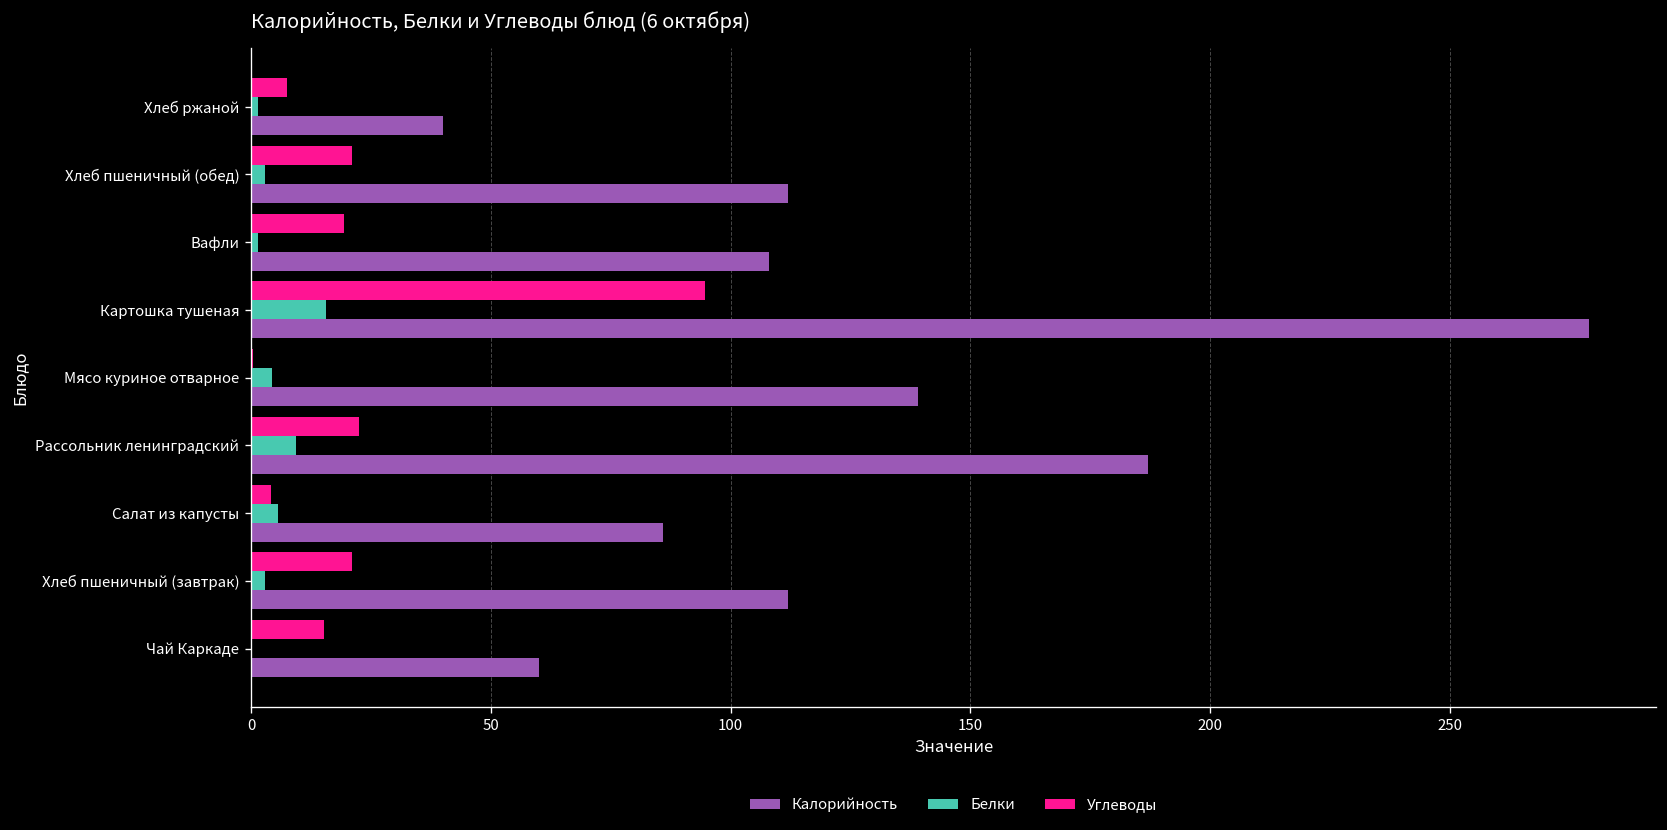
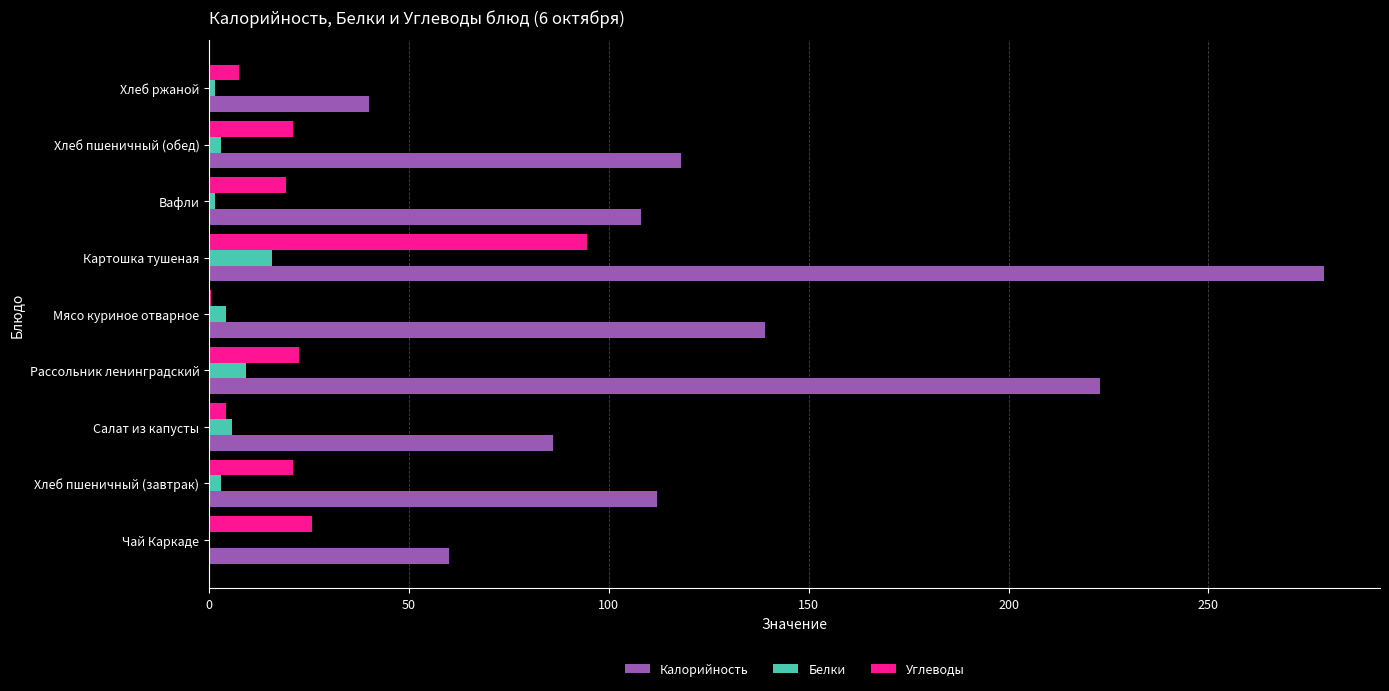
Калорийность, Хлеб пшеничный (обед): 112 -> 118
Калорийность, Рассольник ленинградский: 187 -> 223
Углеводы, Чай Каркаде: 15 -> 26
